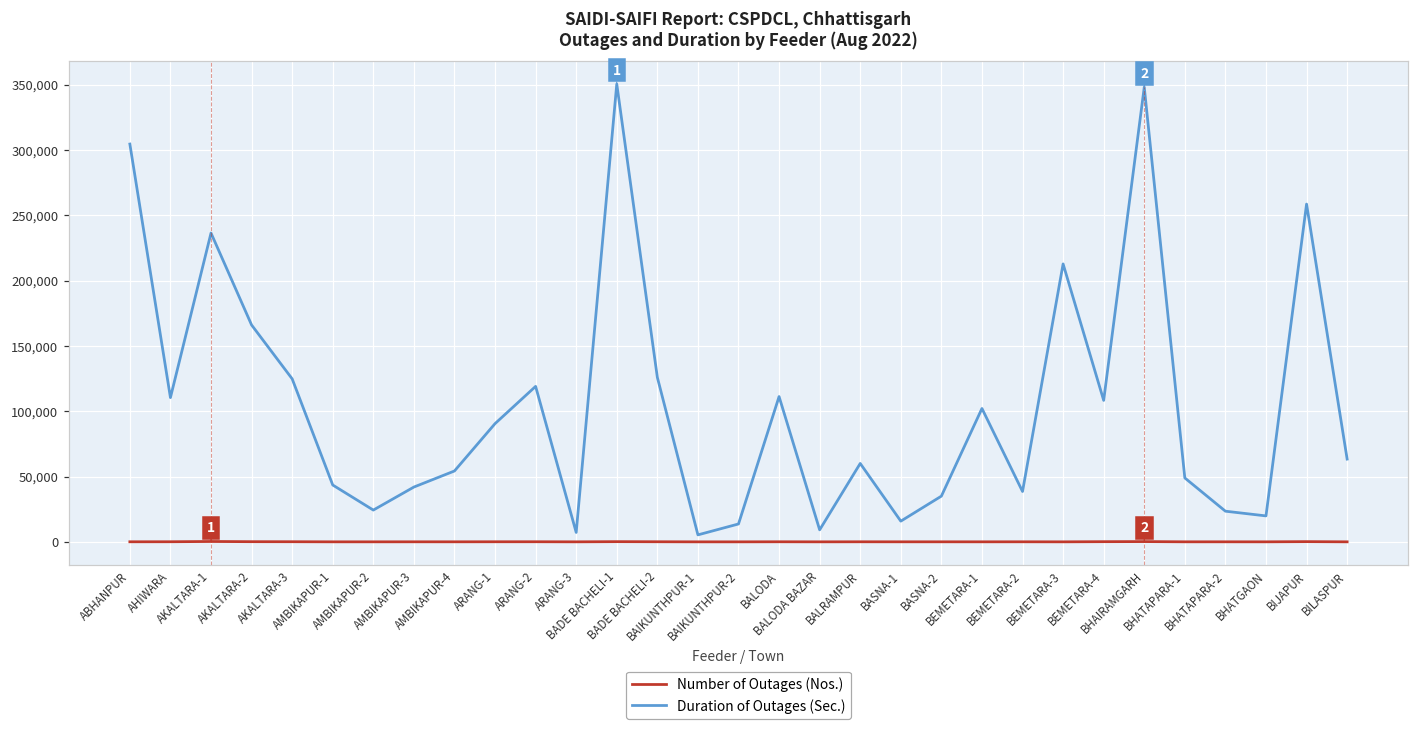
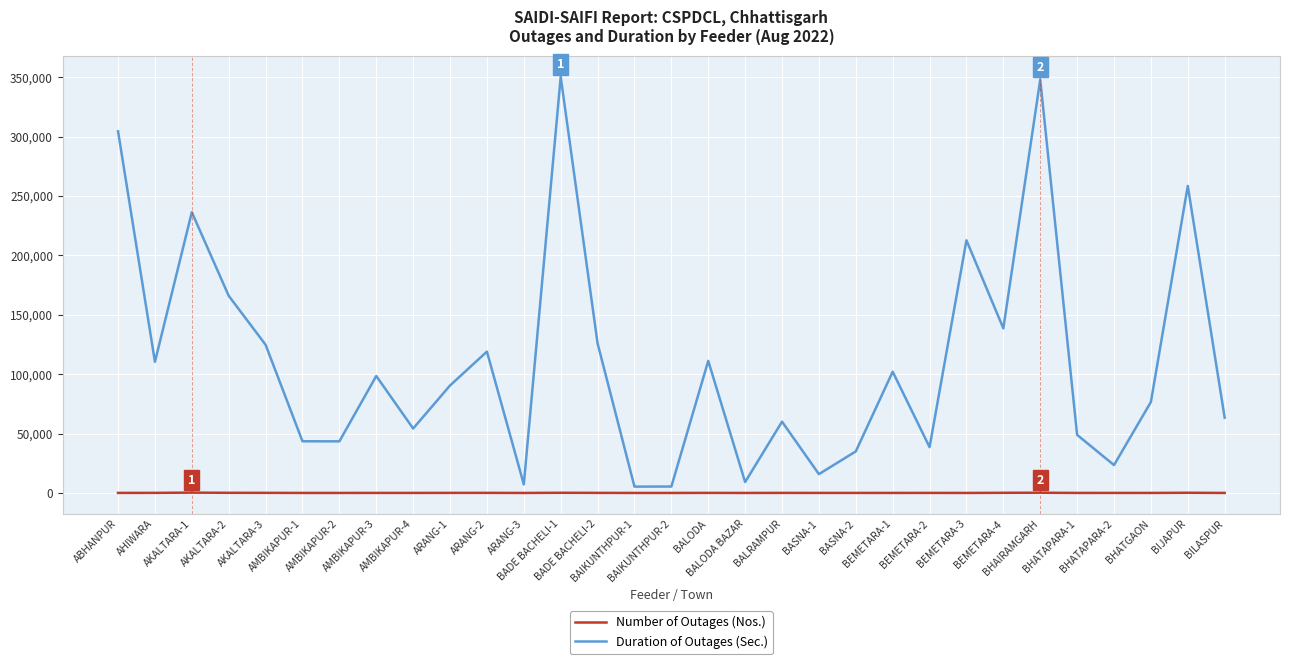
Duration of Outages (Sec.), AMBIKAPUR-2: 24,000 -> 43,000
Duration of Outages (Sec.), AMBIKAPUR-3: 42,000 -> 98,000
Duration of Outages (Sec.), BAIKUNTHPUR-2: 14,000 -> 5,000
Duration of Outages (Sec.), BEMETARA-4: 108,000 -> 139,000
Duration of Outages (Sec.), BHATGAON: 20,000 -> 77,000
